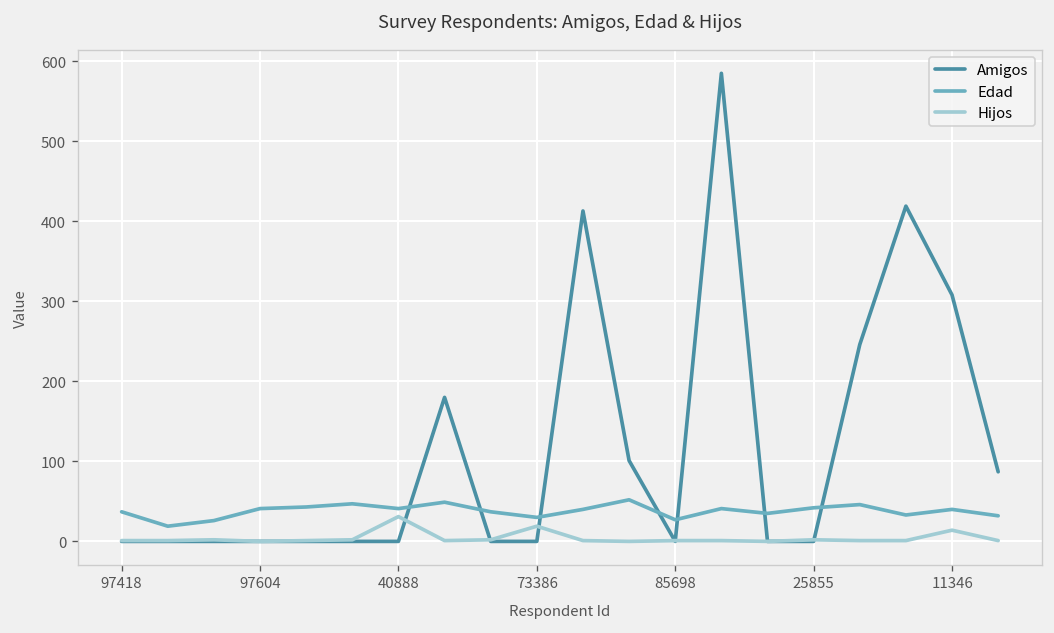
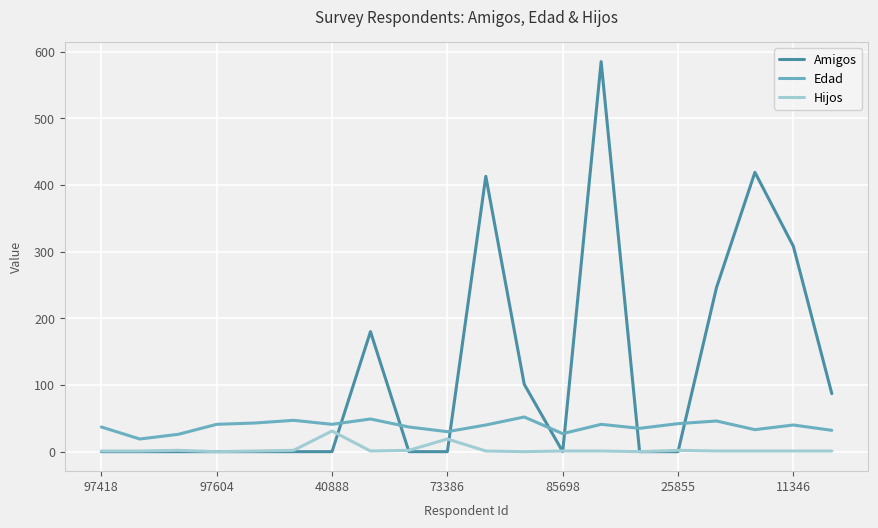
Hijos, 11346: 10 -> 0
